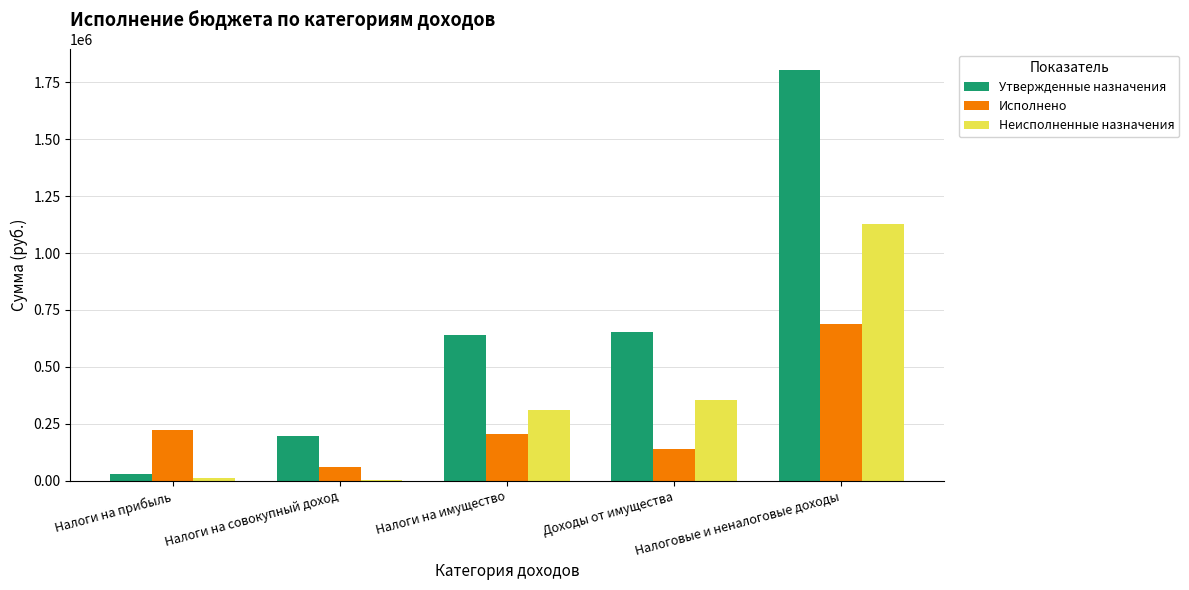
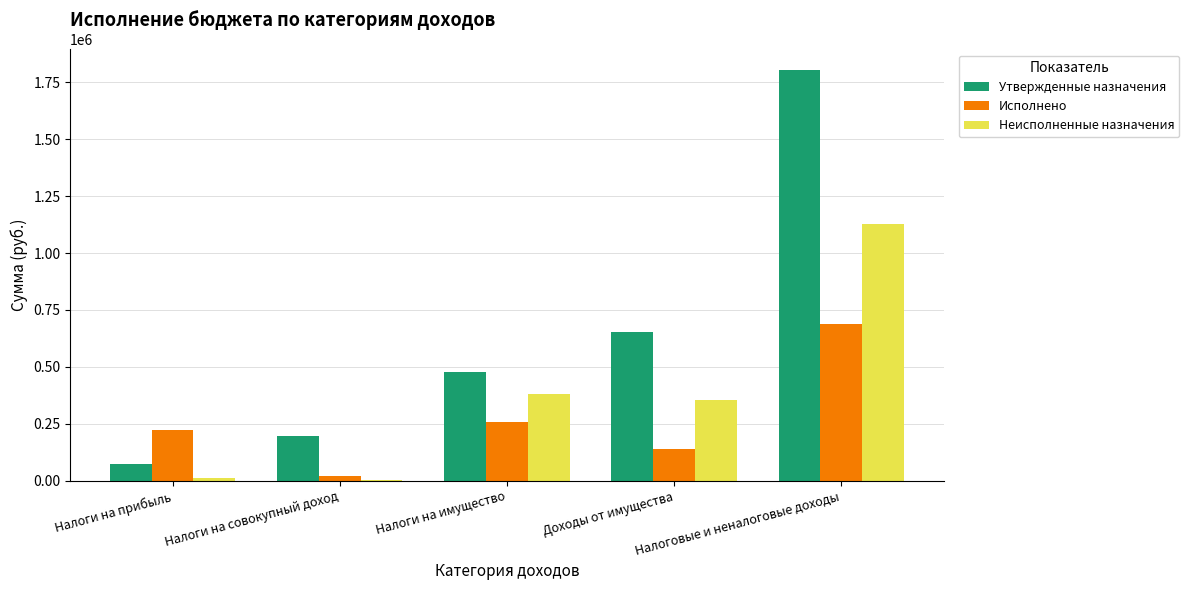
Утвержденные назначения, Налоги на прибыль: 30000 -> 70000
Исполнено, Налоги на совокупный доход: 60000 -> 20000
Утвержденные назначения, Налоги на имущество: 640000 -> 480000
Исполнено, Налоги на имущество: 210000 -> 260000
Неисполненные назначения, Налоги на имущество: 310000 -> 380000
